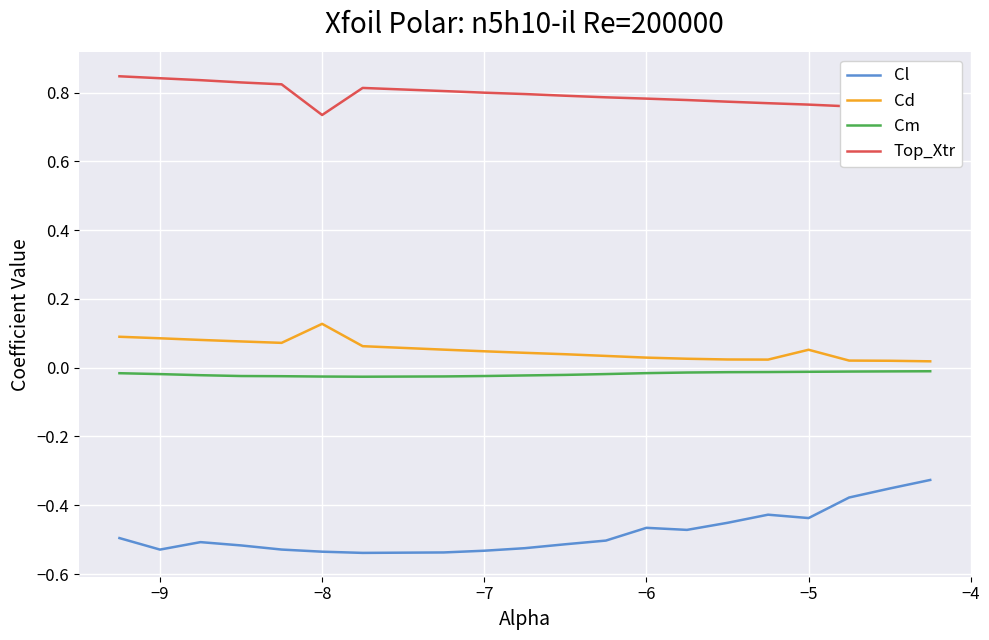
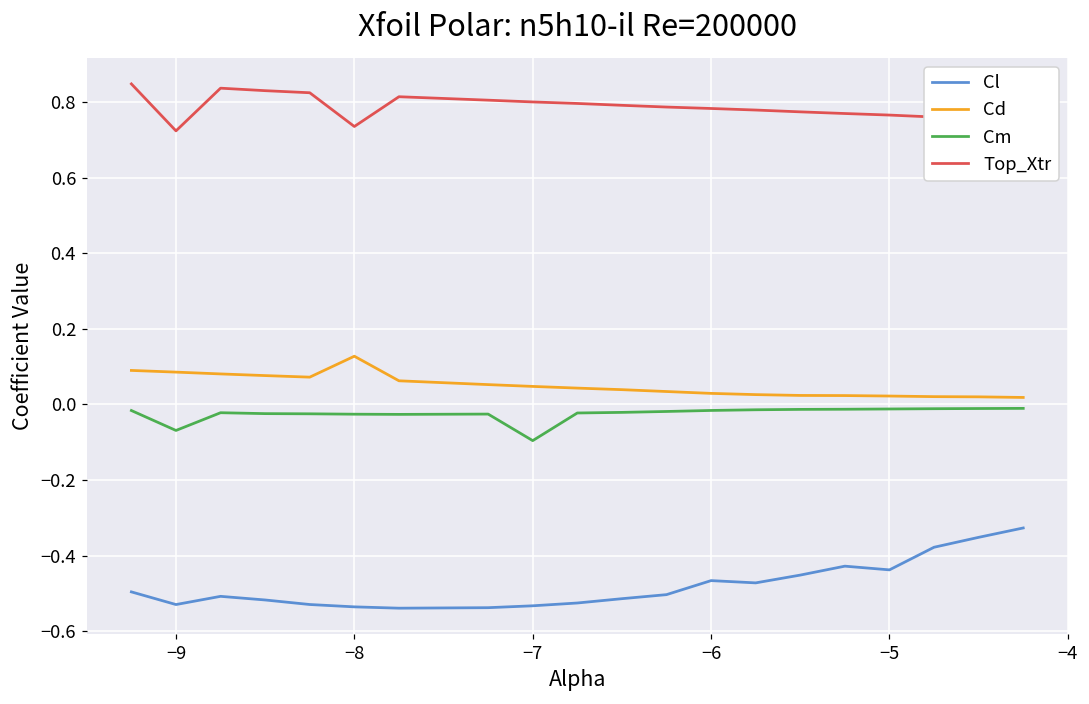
Cm, −9: -0.02 -> -0.07
Top_Xtr, −9: 0.84 -> 0.72
Cm, −7: -0.02 -> -0.10
Cd, −5: 0.05 -> 0.02
